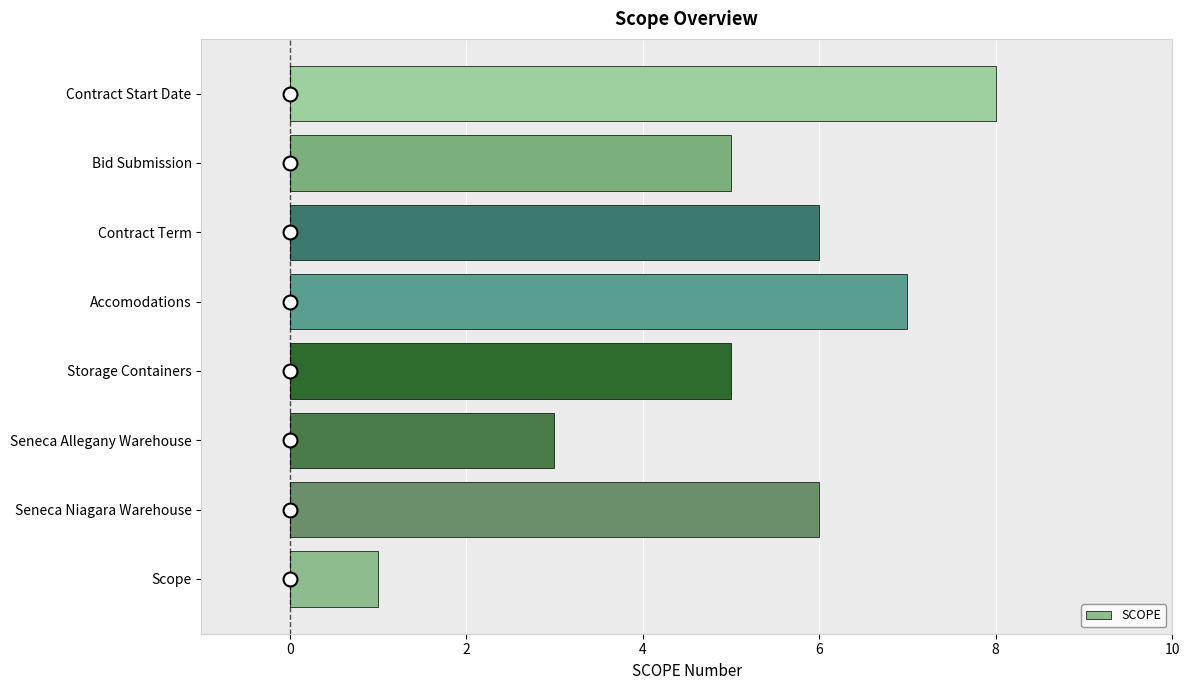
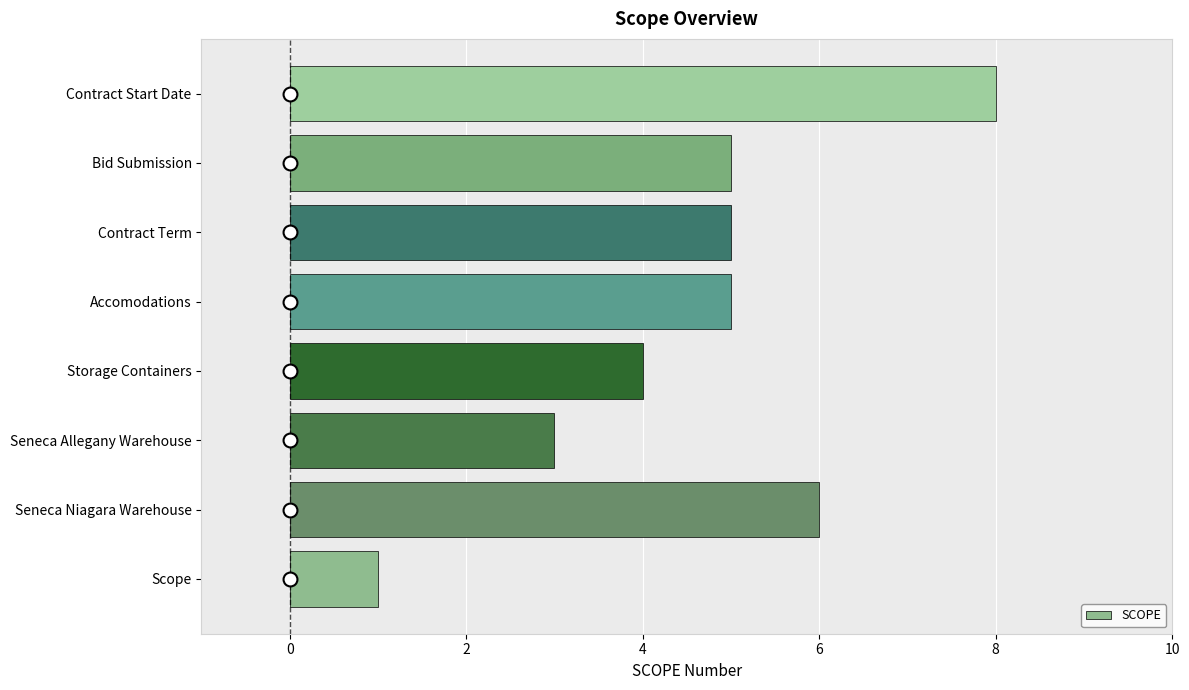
SCOPE, Contract Term: 6 -> 5
SCOPE, Accomodations: 7 -> 5
SCOPE, Storage Containers: 5 -> 4
